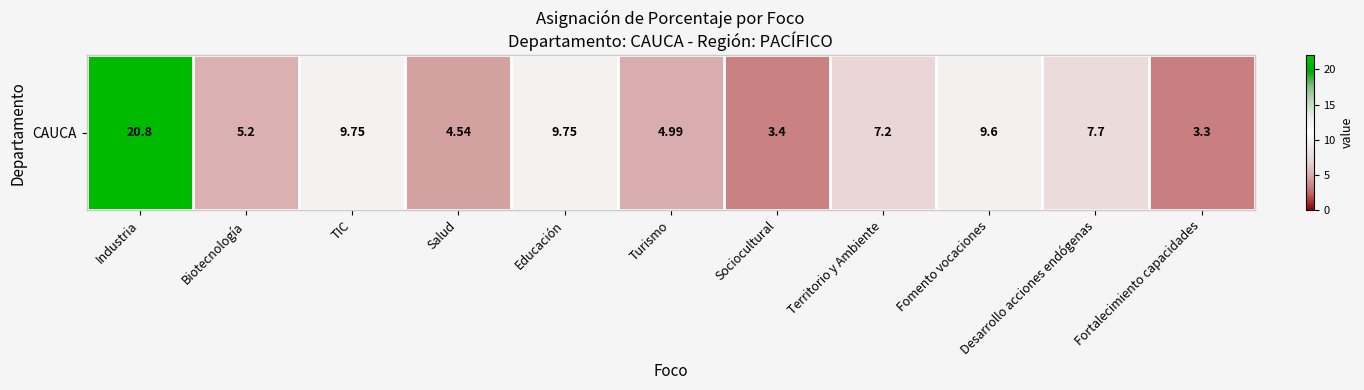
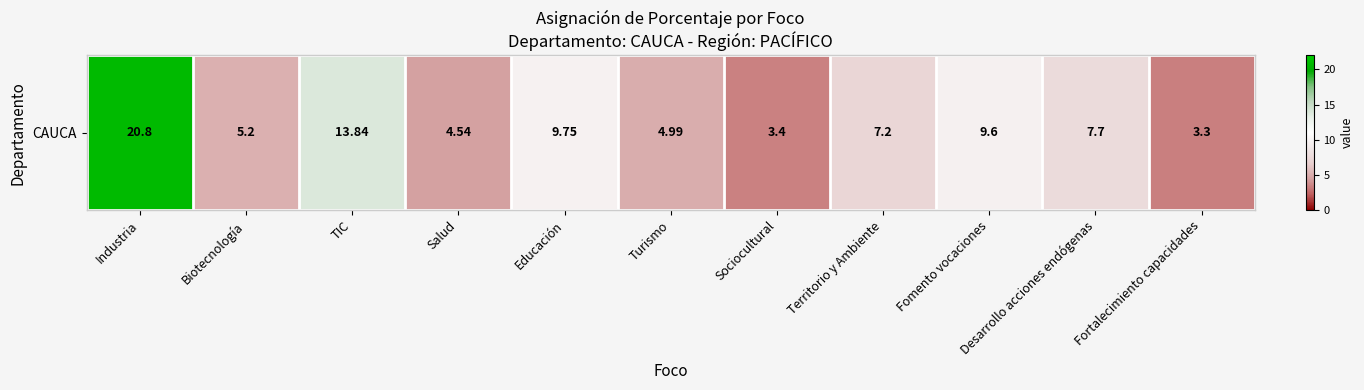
CAUCA, TIC: 9.75 -> 13.84
